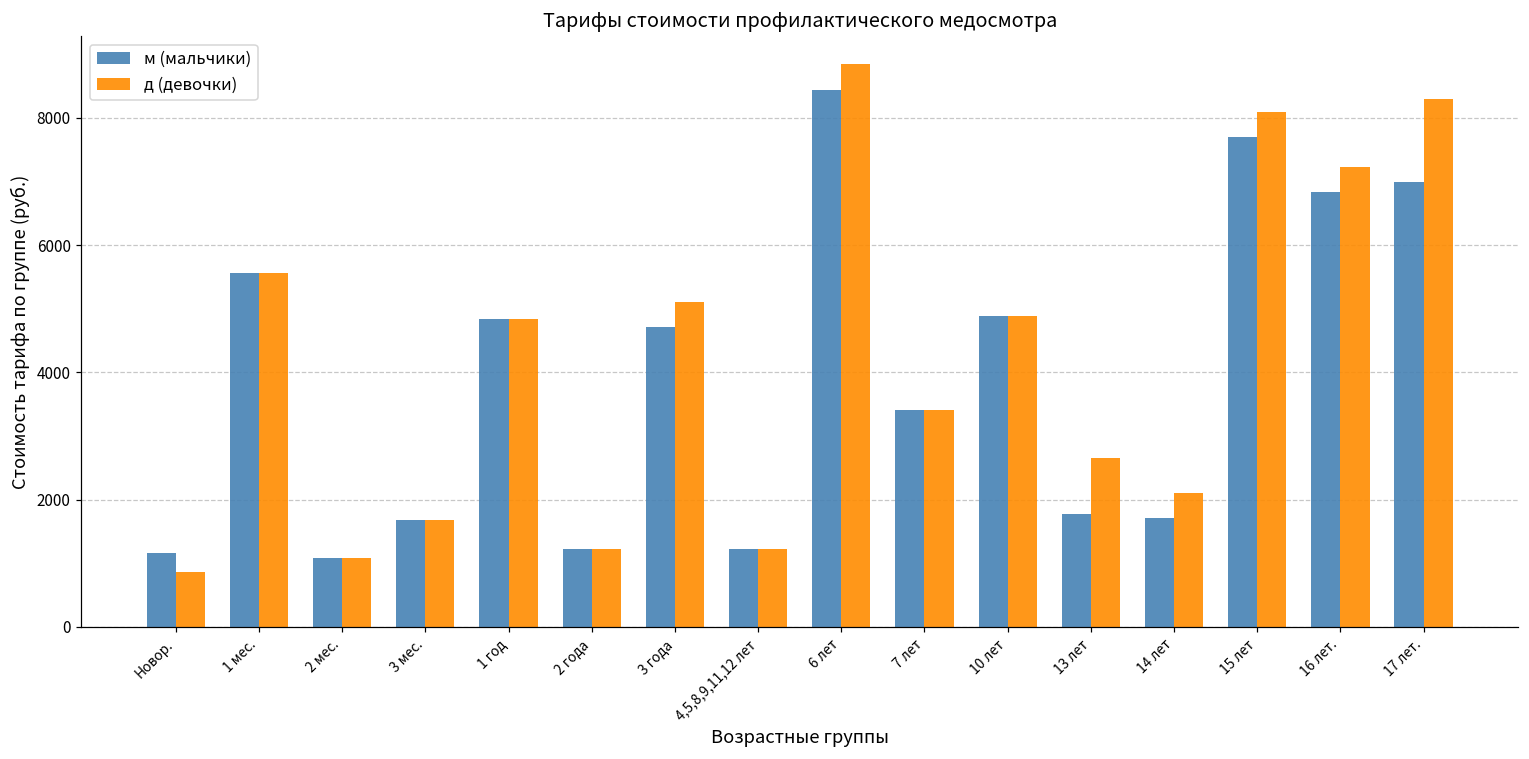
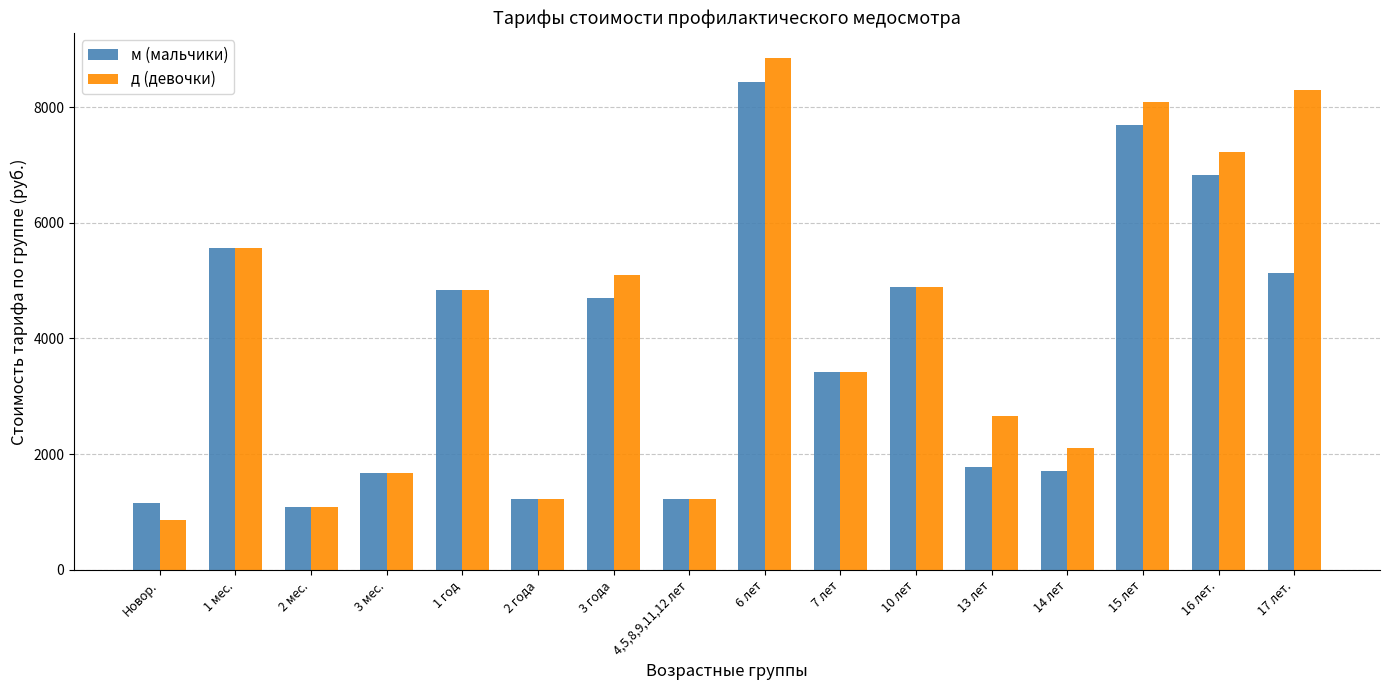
м (мальчики), 17 лет.: 7000 -> 5100
